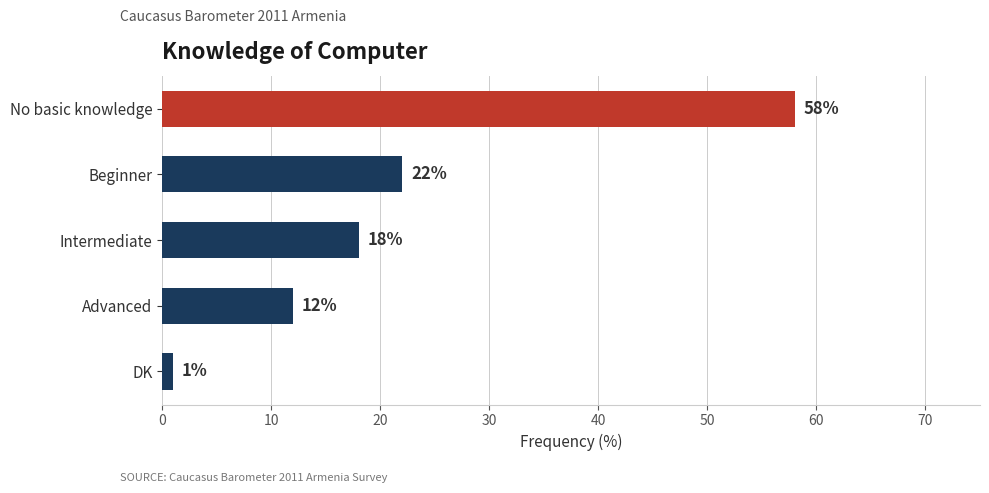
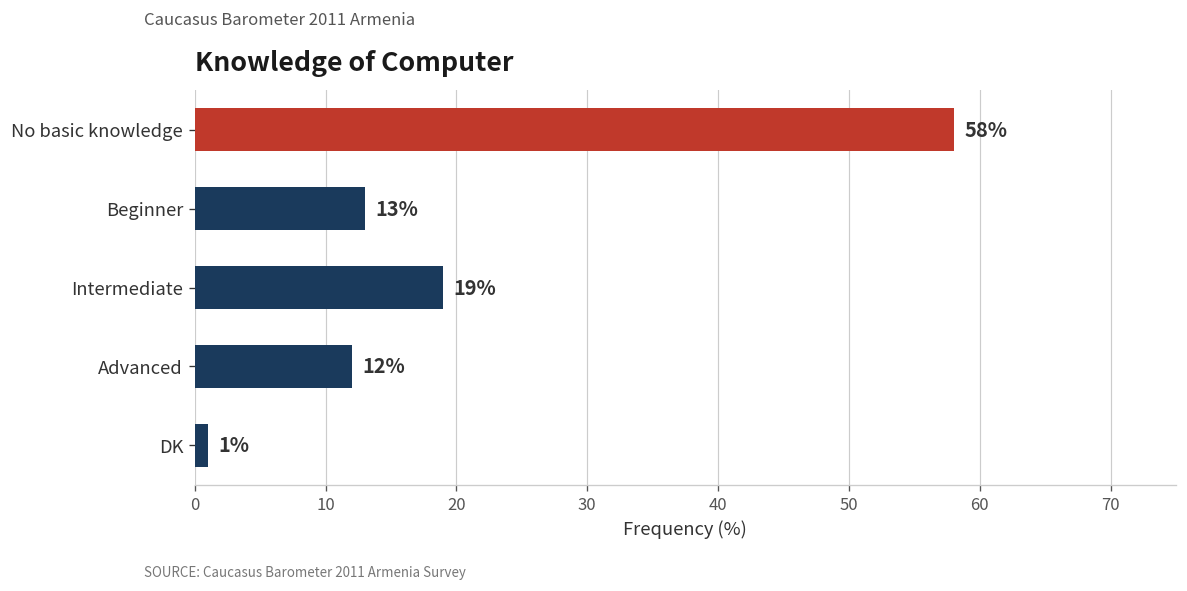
Beginner: 22% -> 13%
Intermediate: 18% -> 19%
